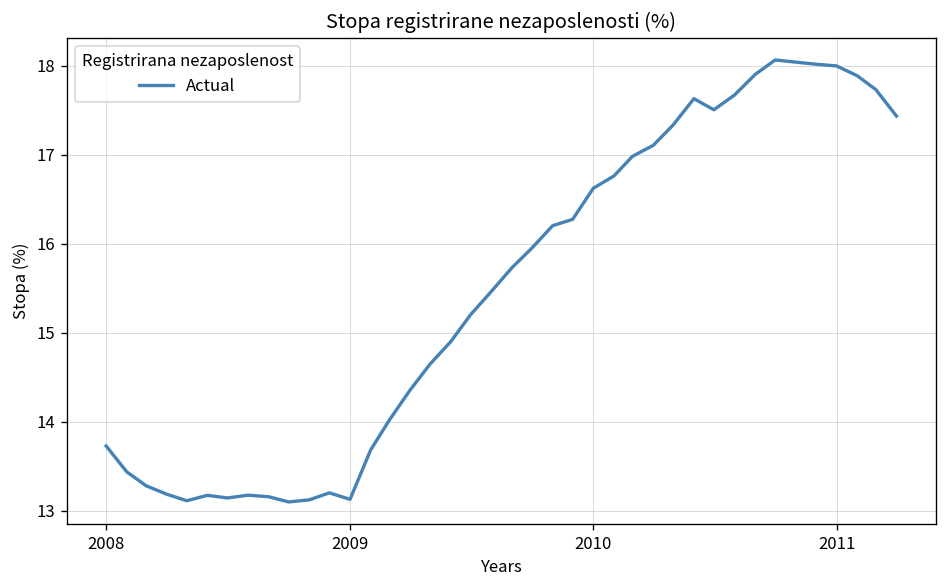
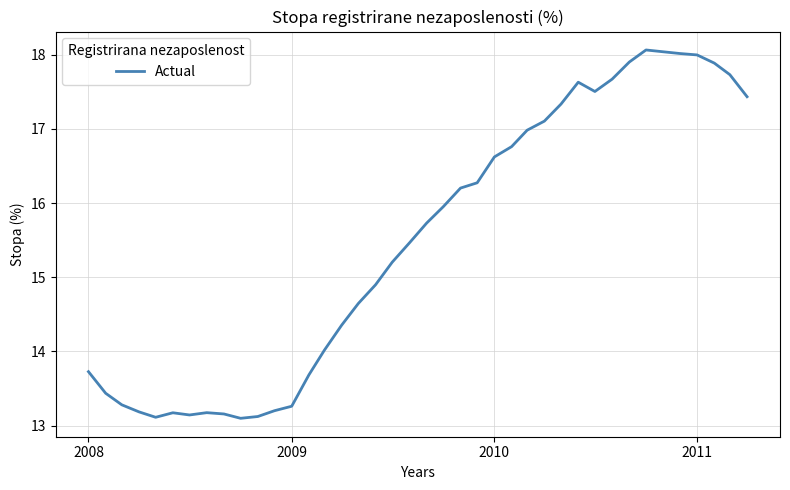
2009: 13.1 -> 13.3
